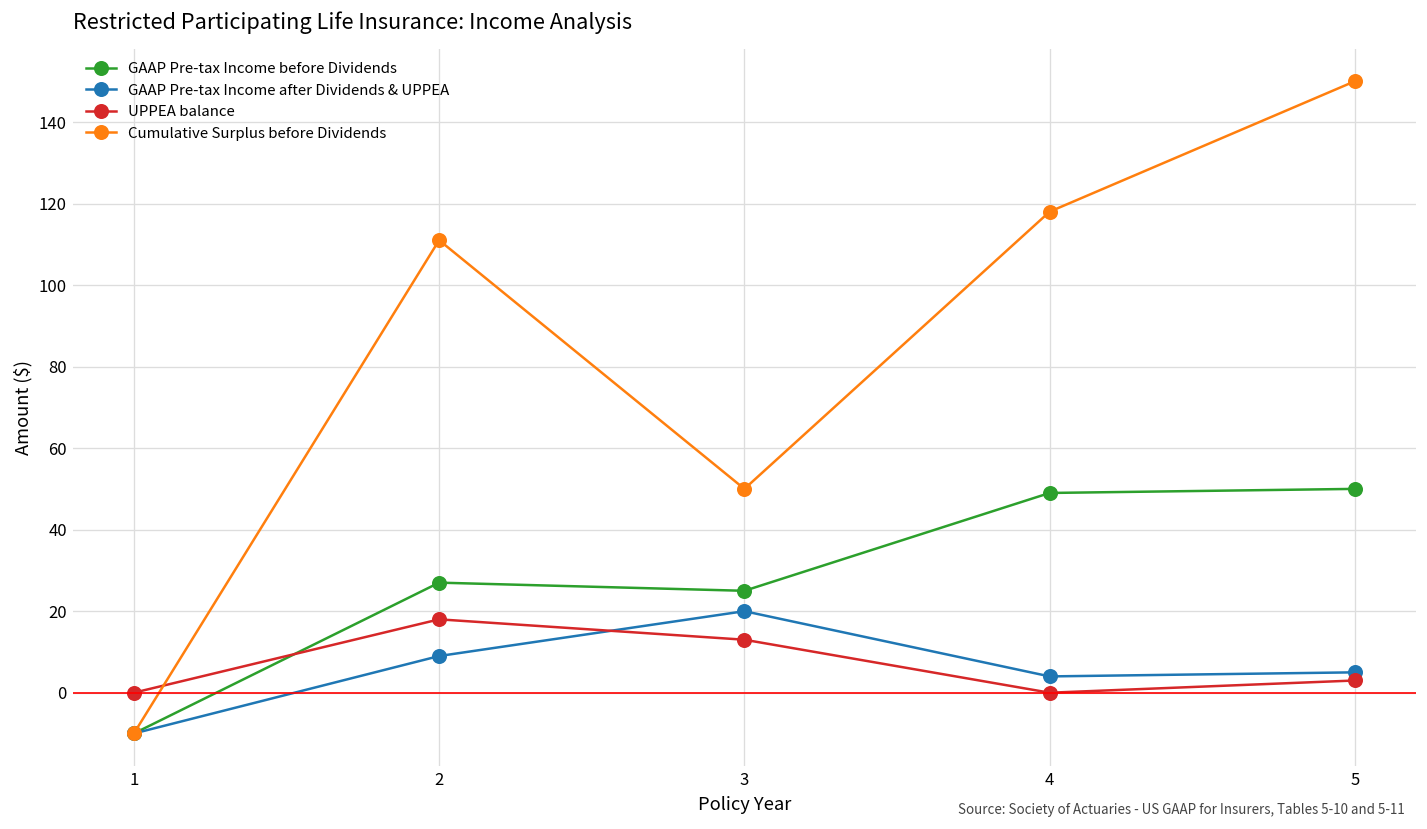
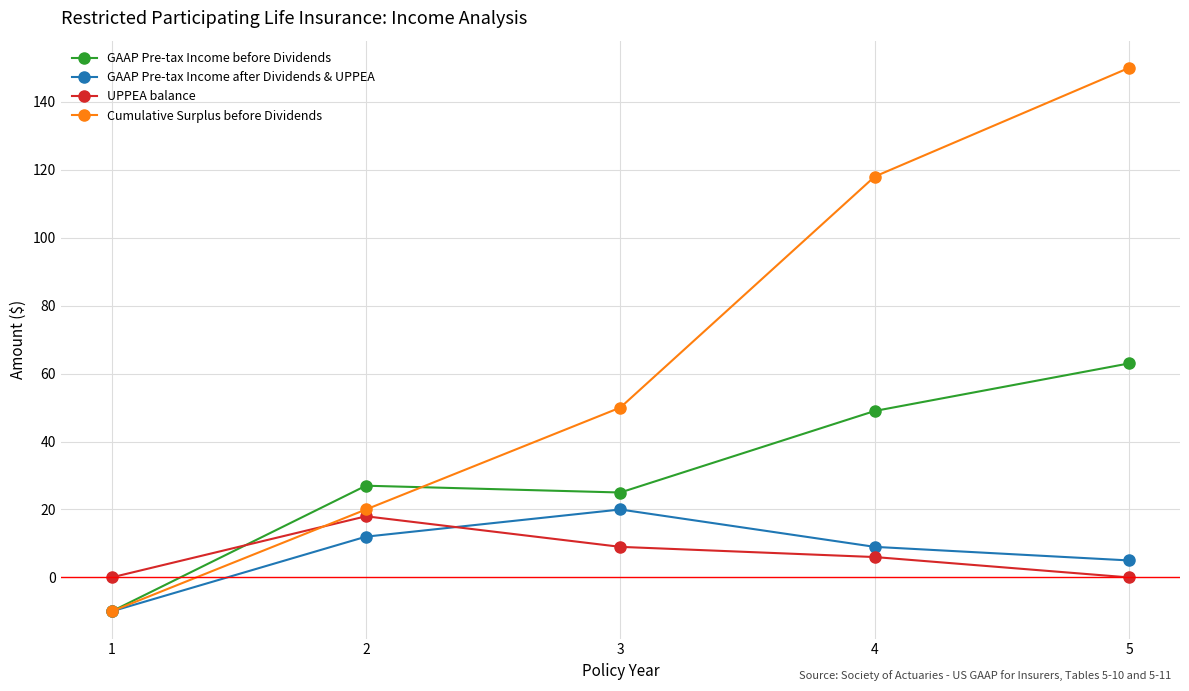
GAAP Pre-tax Income after Dividends & UPPEA, 2: 9 -> 12
Cumulative Surplus before Dividends, 2: 111 -> 20
UPPEA balance, 3: 13 -> 9
GAAP Pre-tax Income after Dividends & UPPEA, 4: 4 -> 9
UPPEA balance, 4: 0 -> 6
GAAP Pre-tax Income before Dividends, 5: 50 -> 63
UPPEA balance, 5: 3 -> 0
